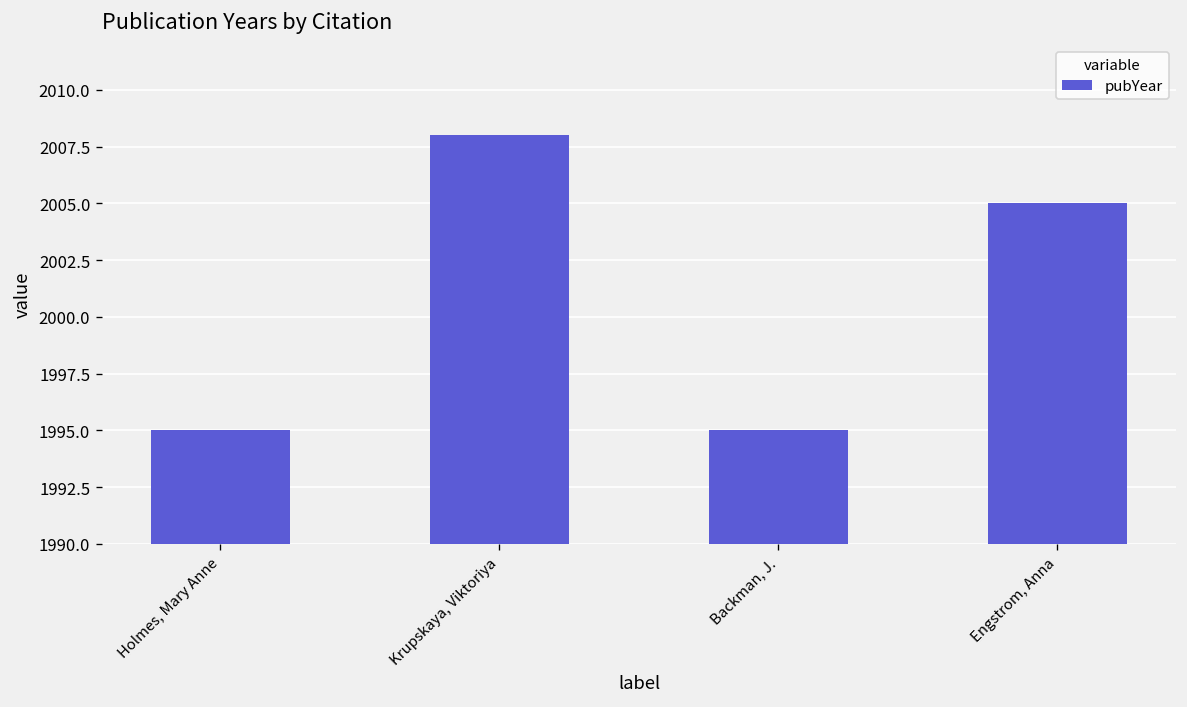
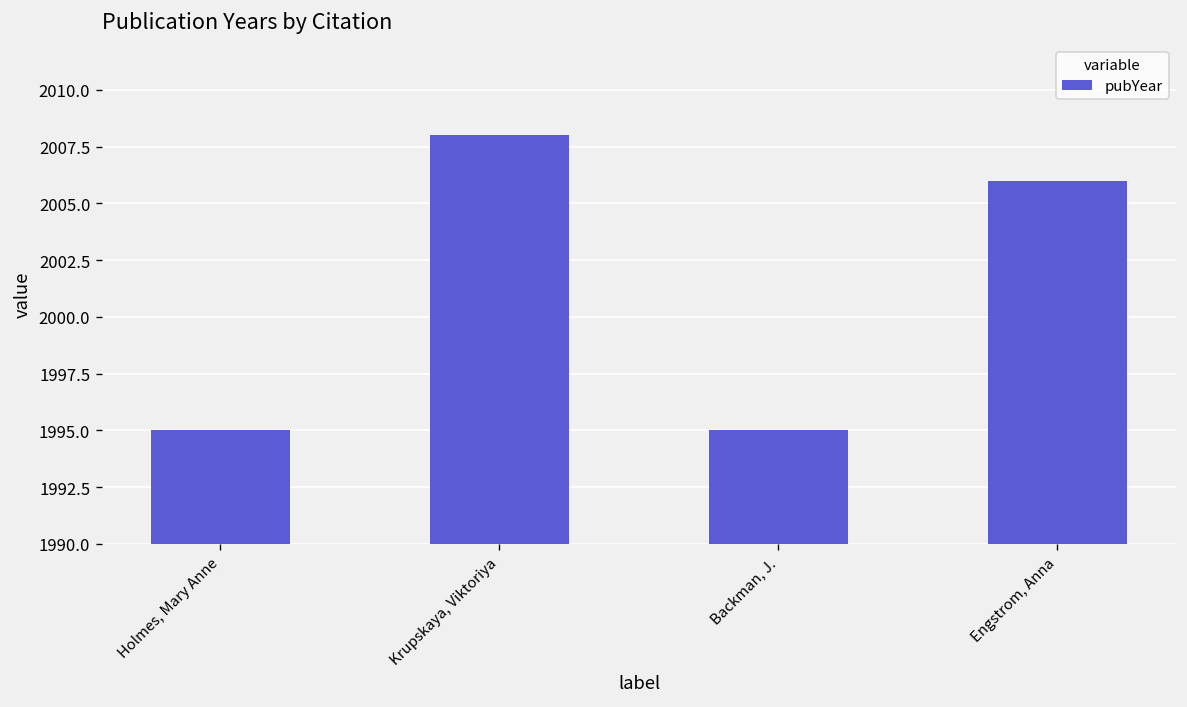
Engstrom, Anna: 2005 -> 2006
